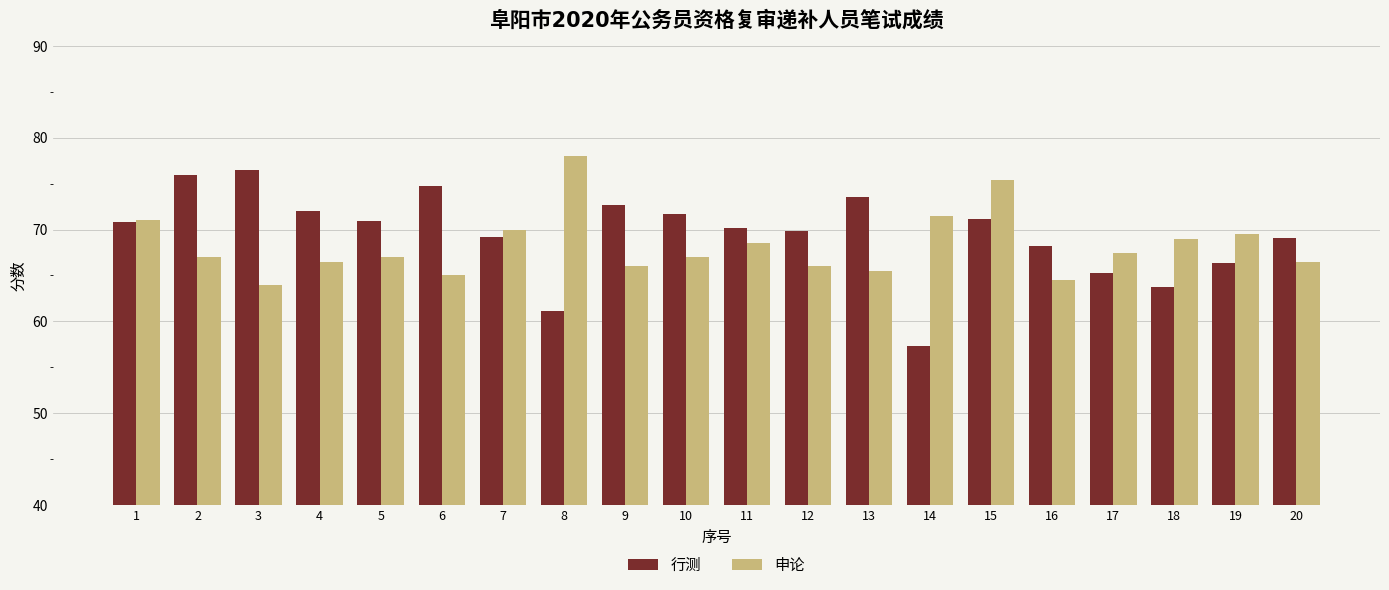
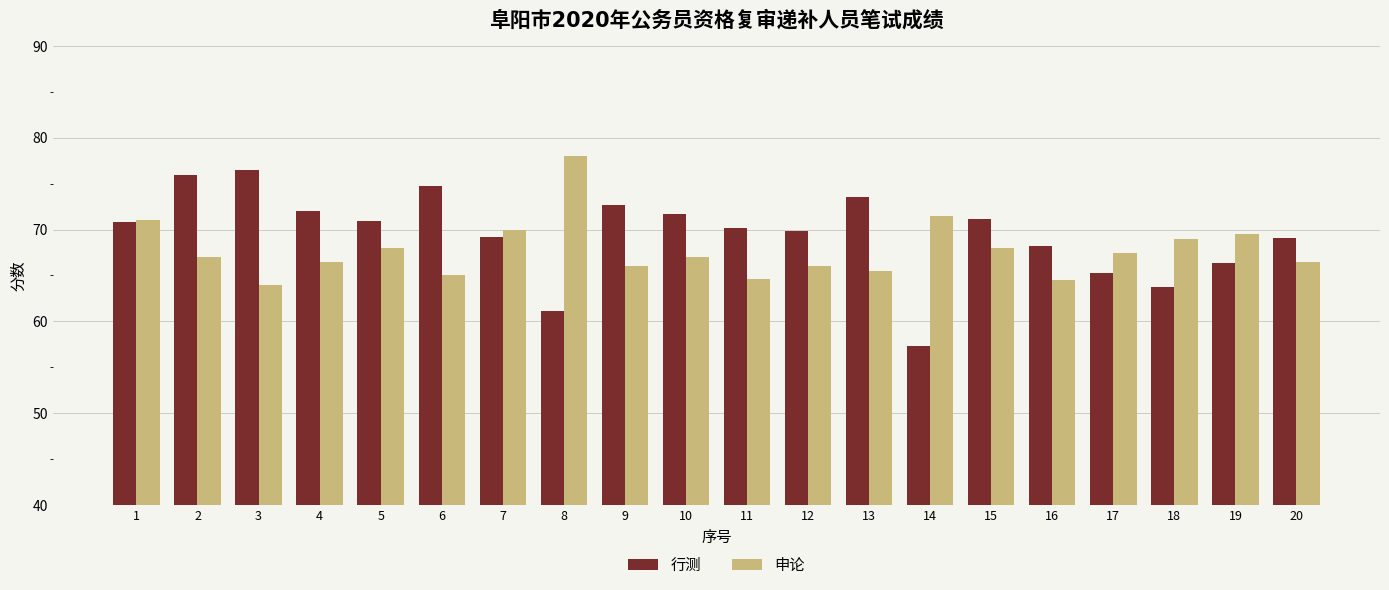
申论, 5: 67 -> 68
申论, 11: 69 -> 65
申论, 15: 75 -> 68
